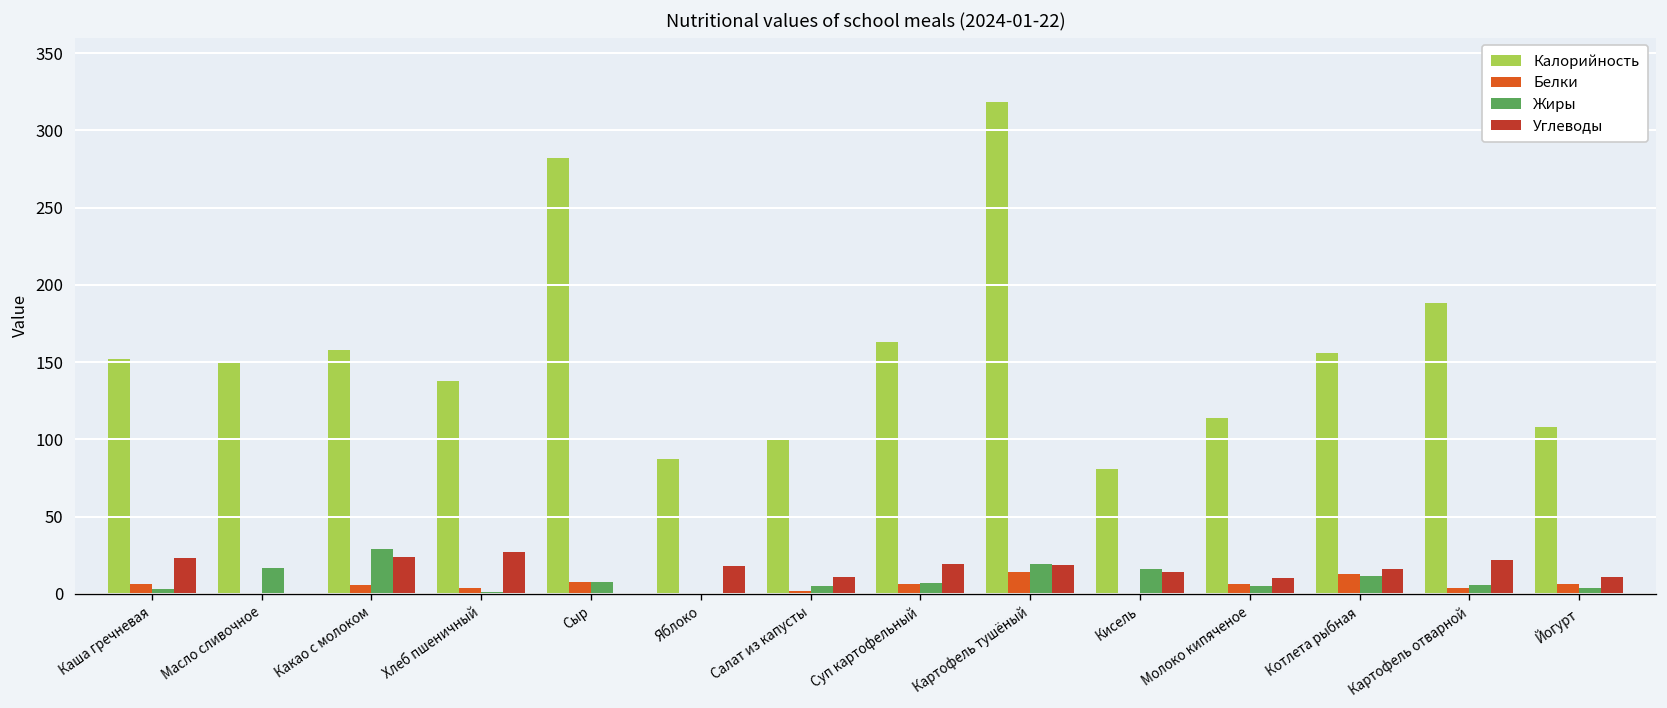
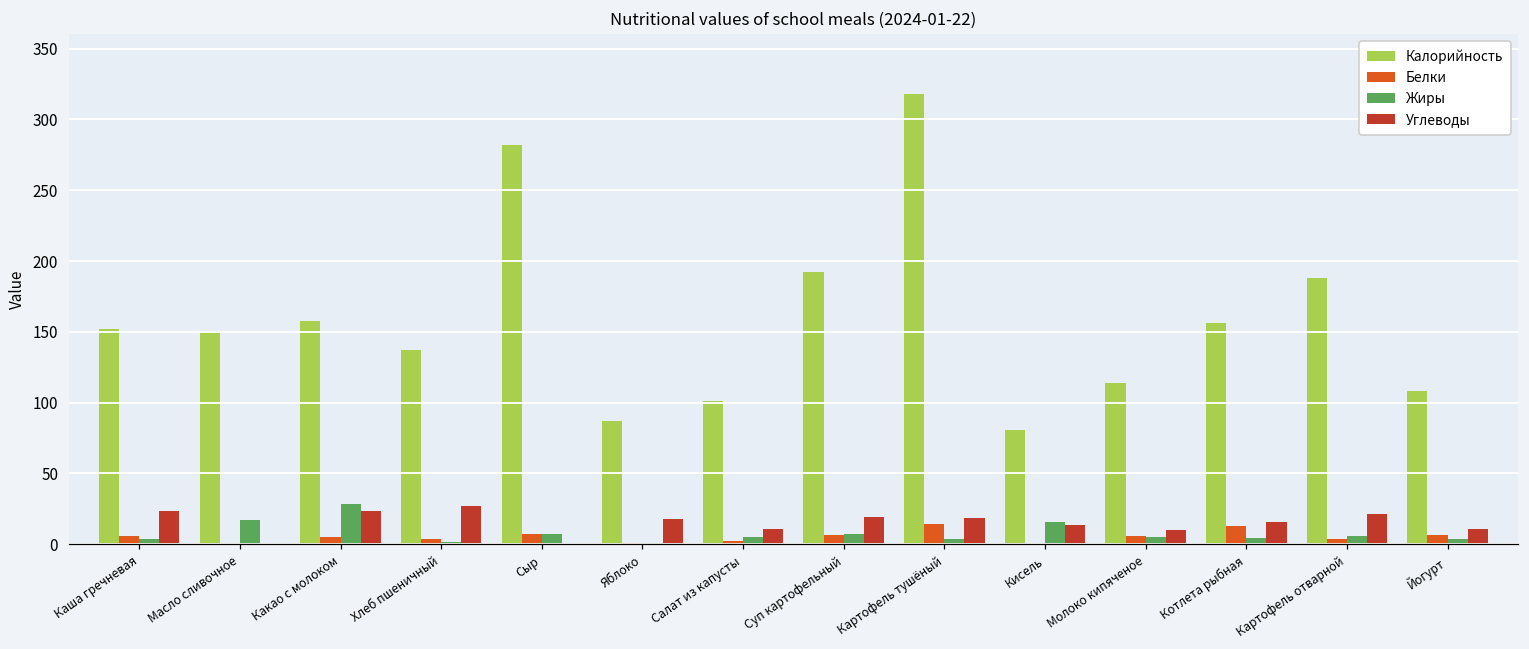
Калорийность, Суп картофельный: 163 -> 192
Жиры, Картофель тушёный: 19 -> 4
Жиры, Котлета рыбная: 12 -> 5
